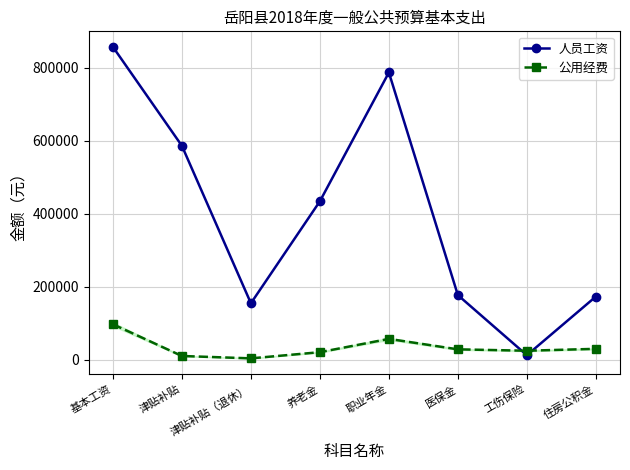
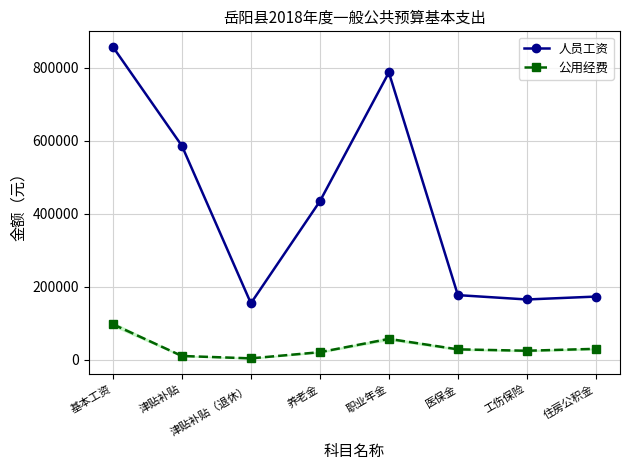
人员工资, 工伤保险: 10000 -> 170000
